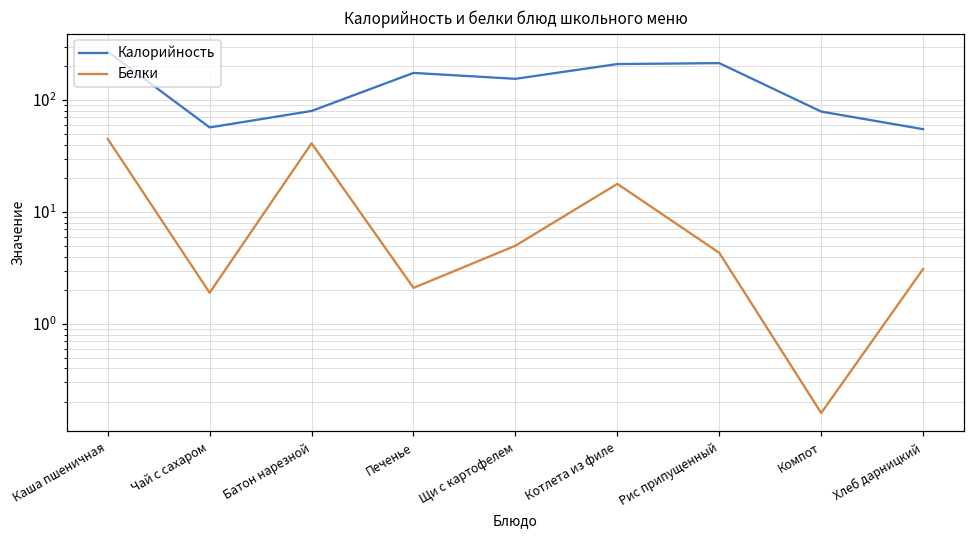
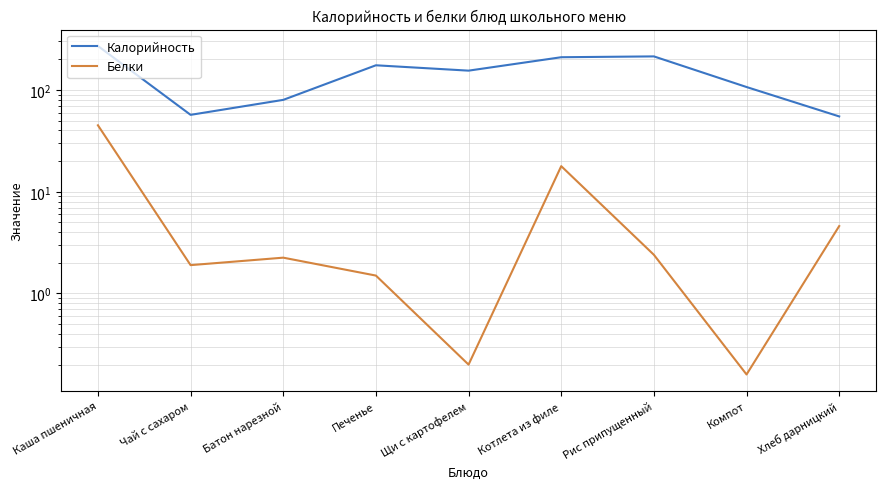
Белки, Батон нарезной: 41 -> 2.3
Белки, Печенье: 2.1 -> 1.5
Белки, Щи с картофелем: 5 -> 0.2
Белки, Рис припущенный: 4.3 -> 2.4
Калорийность, Компот: 80 -> 110
Белки, Хлеб дарницкий: 3.1 -> 5
